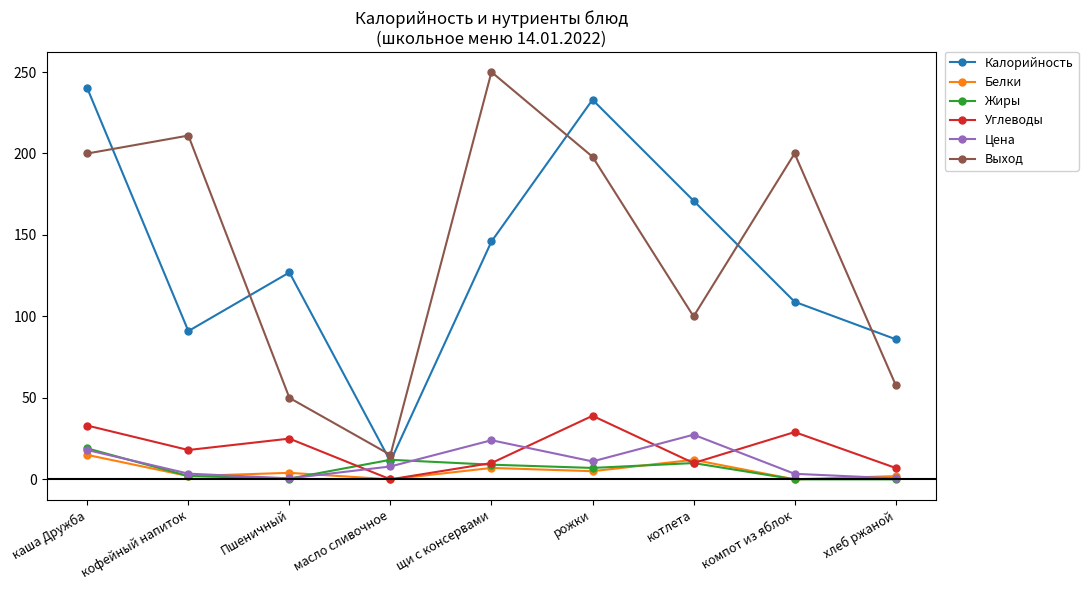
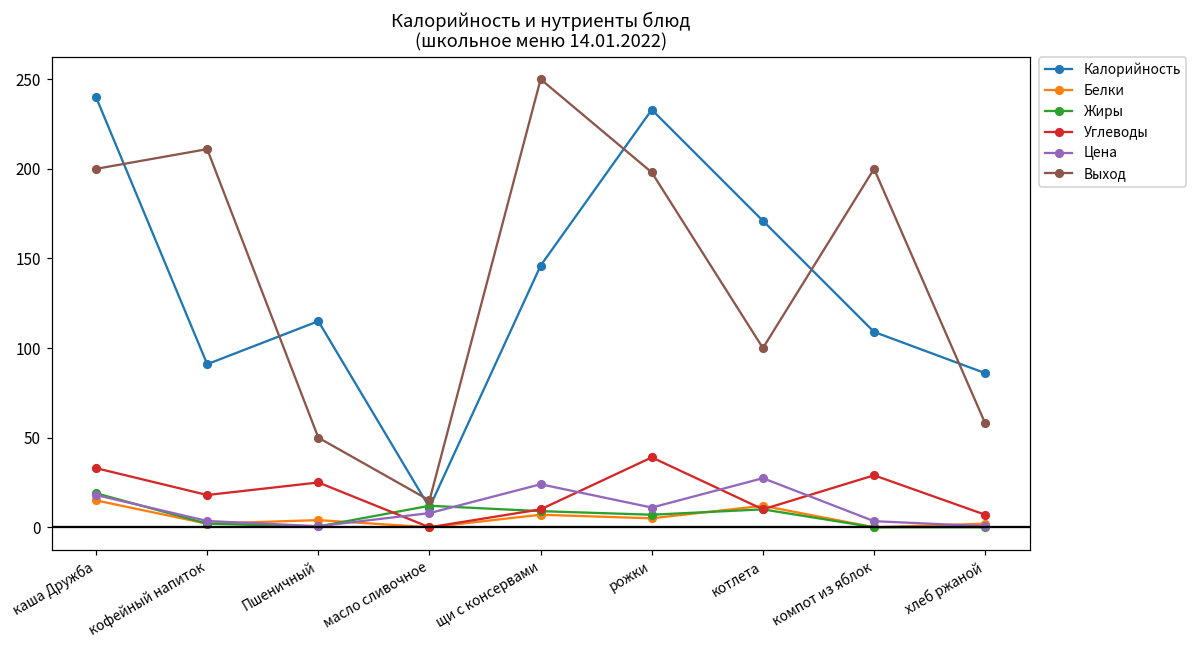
Калорийность, Пшеничный: 127 -> 115
